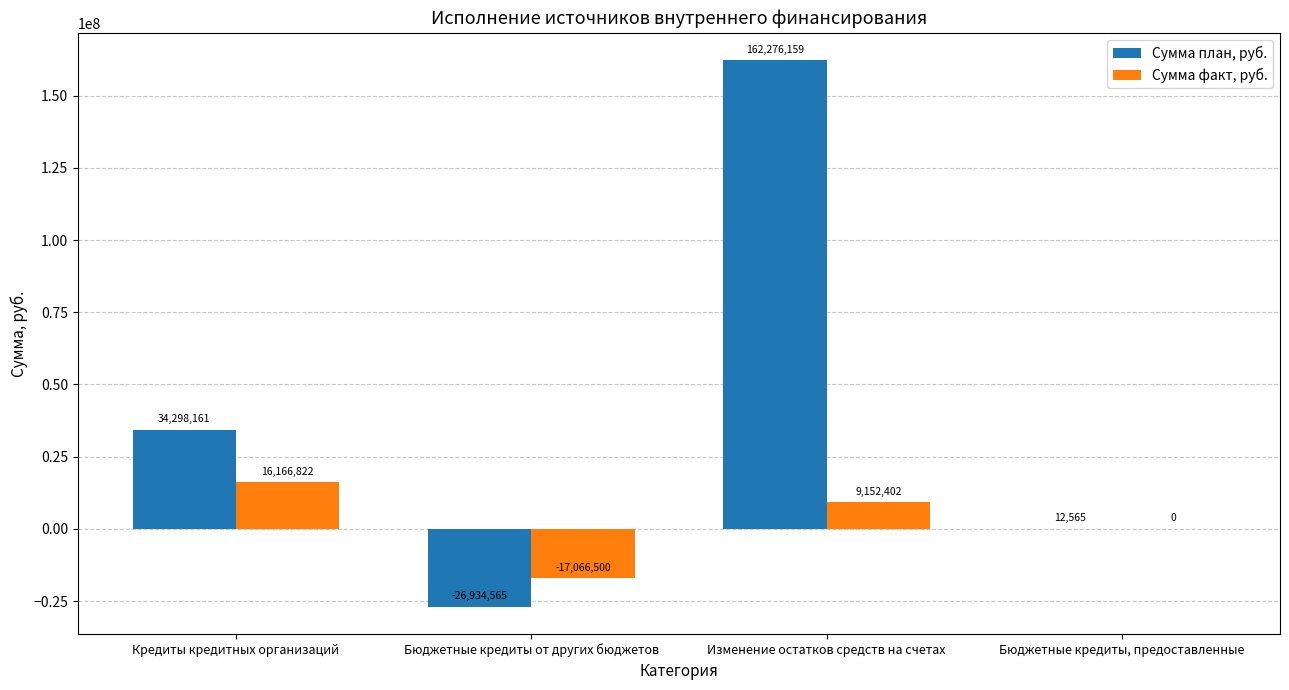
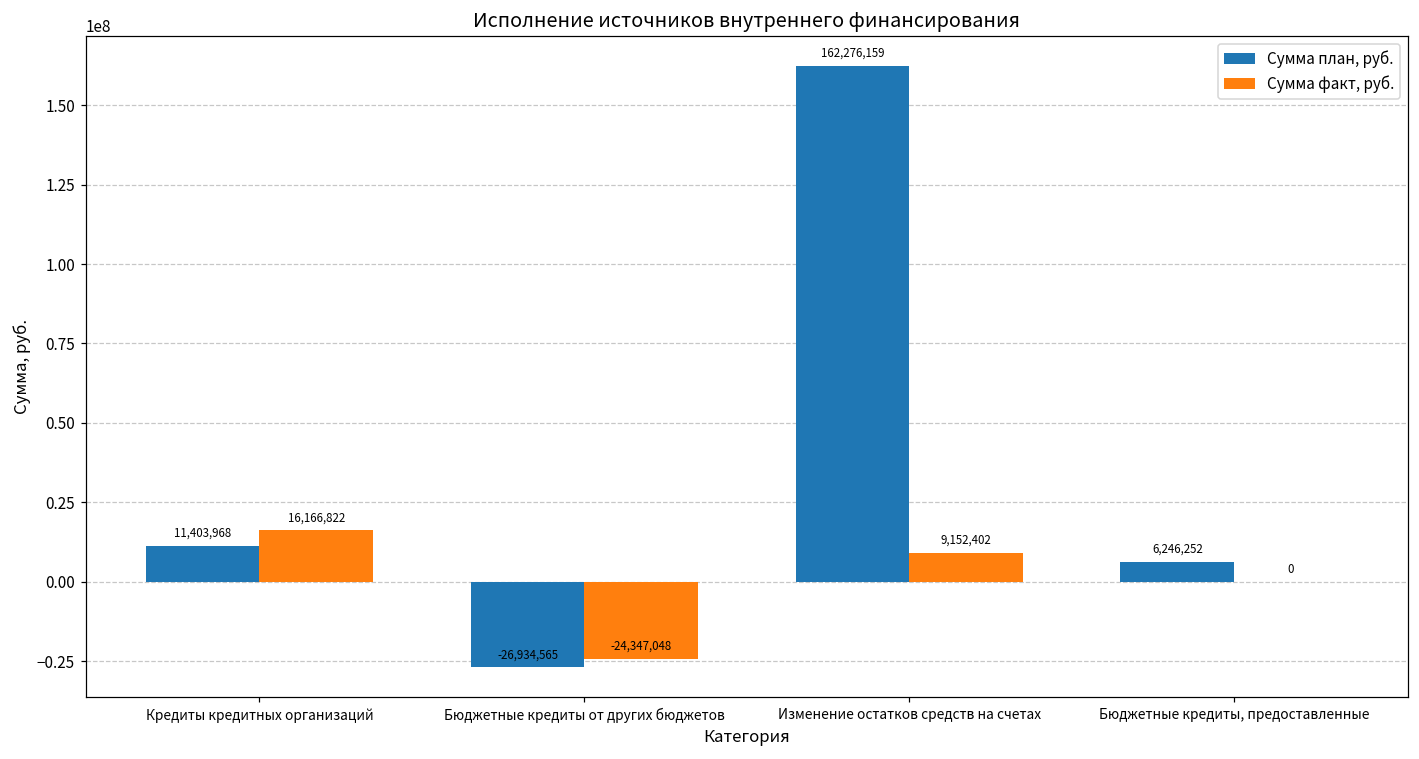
Сумма план, руб., Кредиты кредитных организаций: 34,298,161 -> 11,403,968
Сумма факт, руб., Бюджетные кредиты от других бюджетов: -17,066,500 -> -24,347,048
Сумма план, руб., Бюджетные кредиты, предоставленные: 12,565 -> 6,246,252
